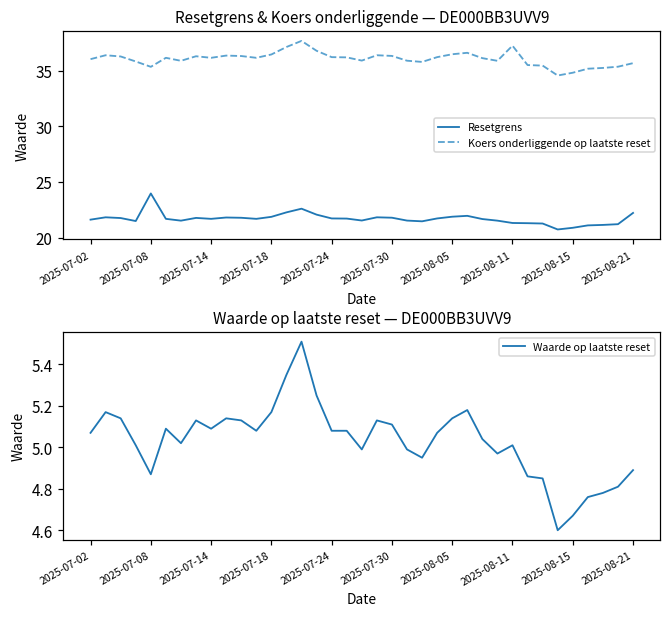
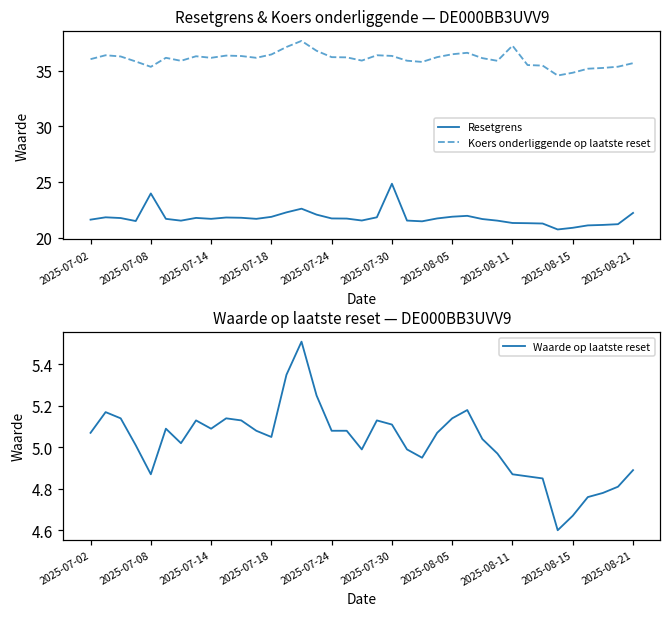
Resetgrens & Koers onderliggende — DE000BB3UVV9, Resetgrens, 2025-07-30: 21.8 -> 24.9
Waarde op laatste reset — DE000BB3UVV9, 2025-07-18: 5.17 -> 5.05
Waarde op laatste reset — DE000BB3UVV9, 2025-08-11: 5.01 -> 4.87
